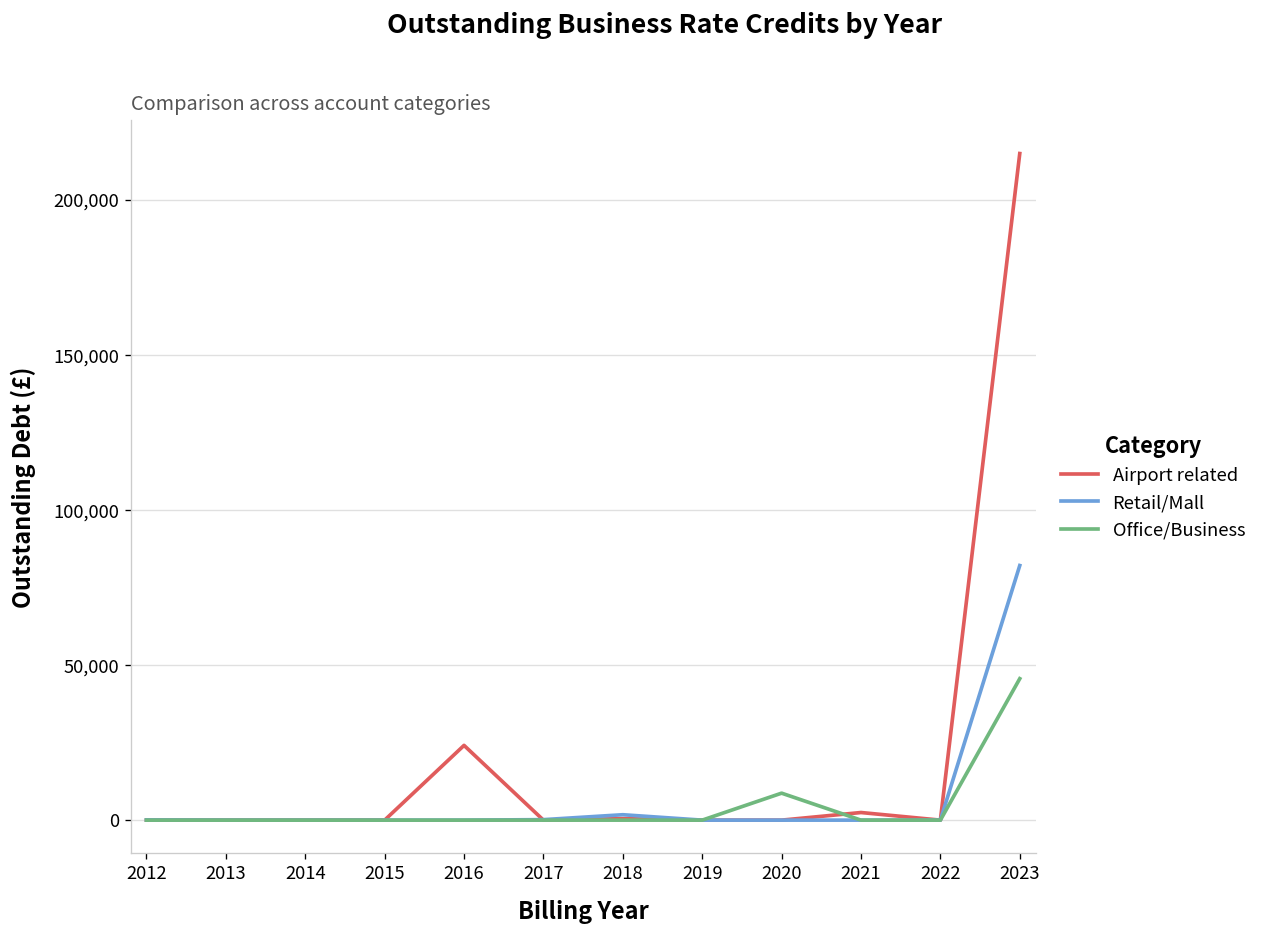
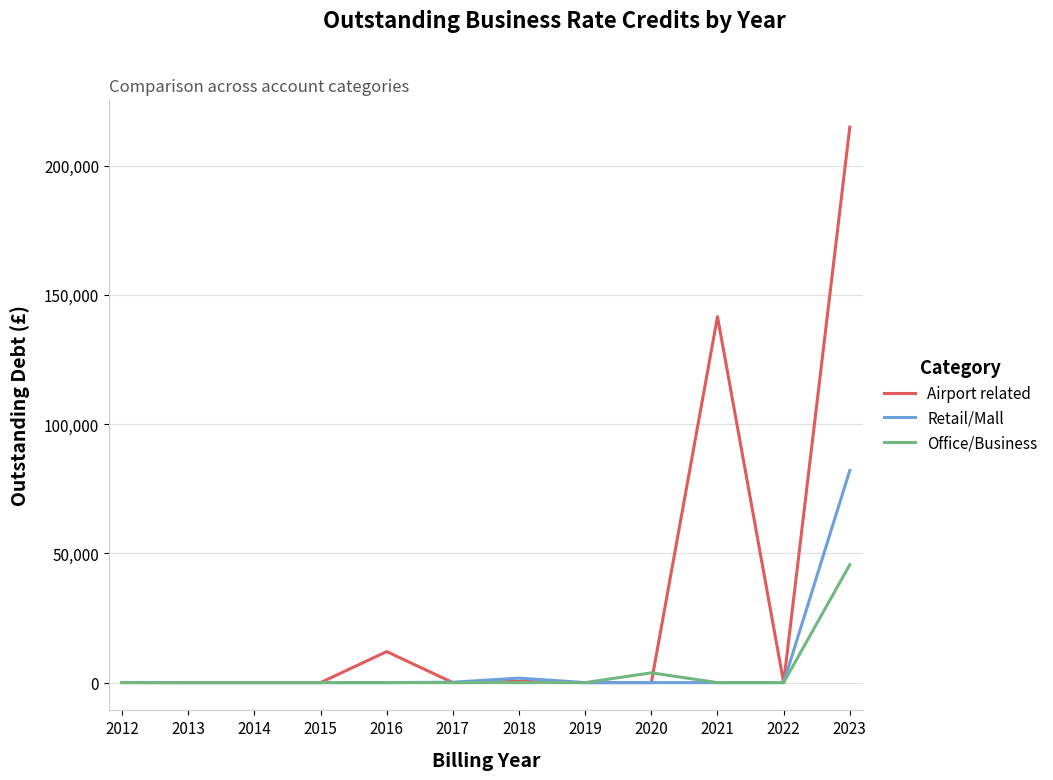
Airport related, 2016: 24,000 -> 12,000
Office/Business, 2020: 9,000 -> 4,000
Airport related, 2021: 2,000 -> 142,000
